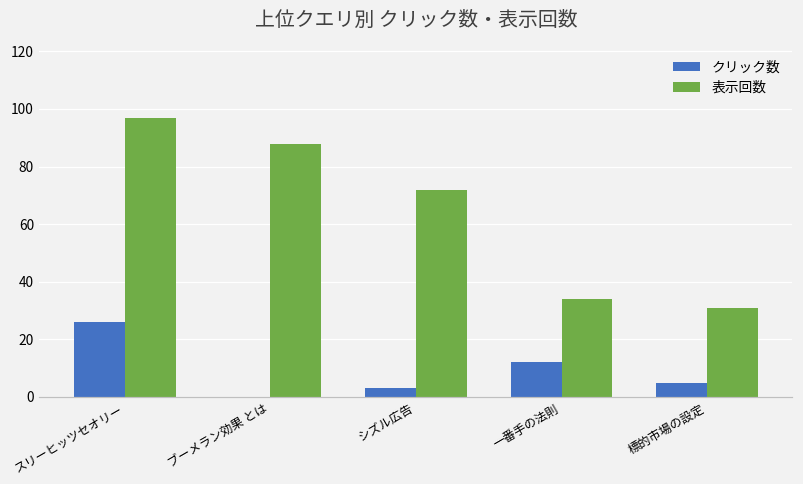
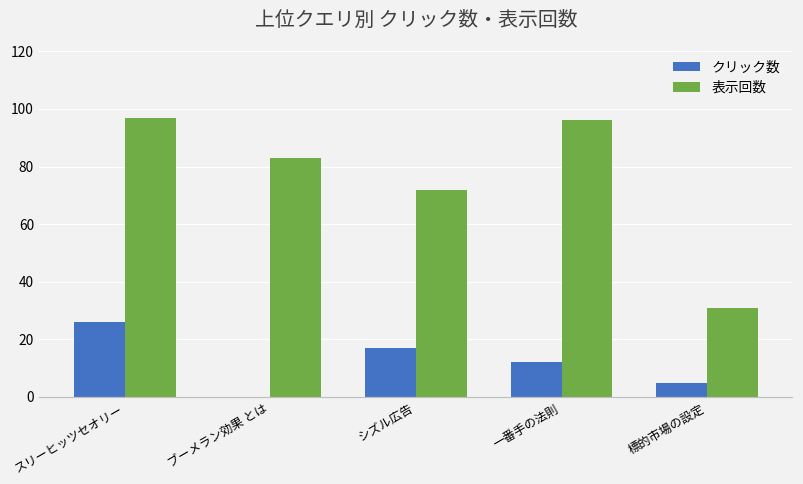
表示回数, ブーメラン効果 とは: 88 -> 83
クリック数, シズル広告: 3 -> 17
表示回数, 一番手の法則: 34 -> 96
